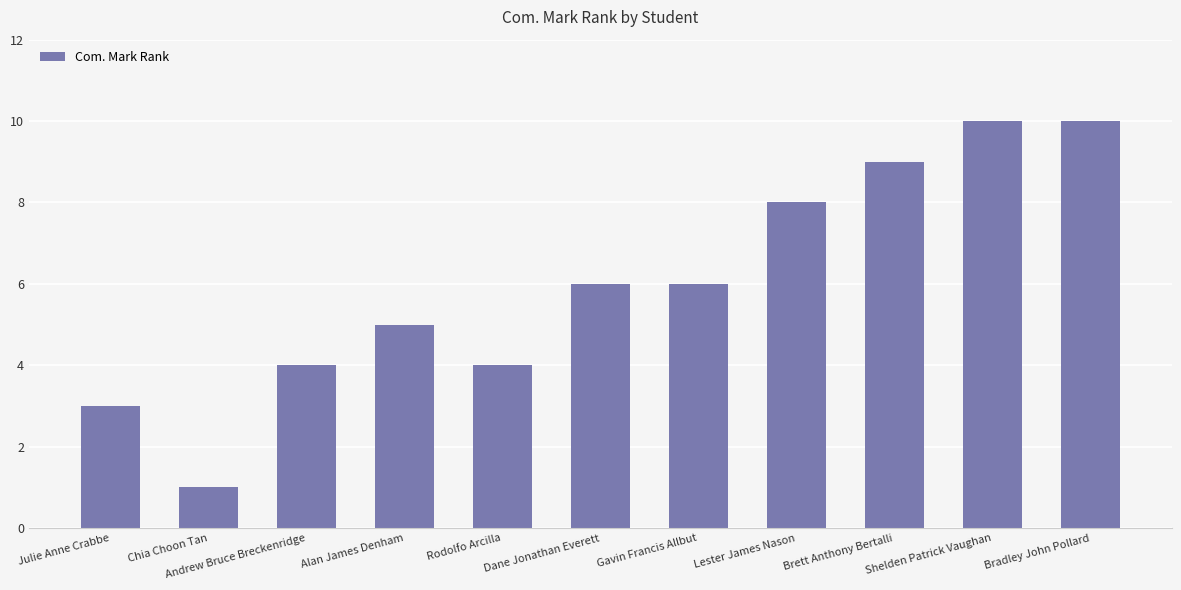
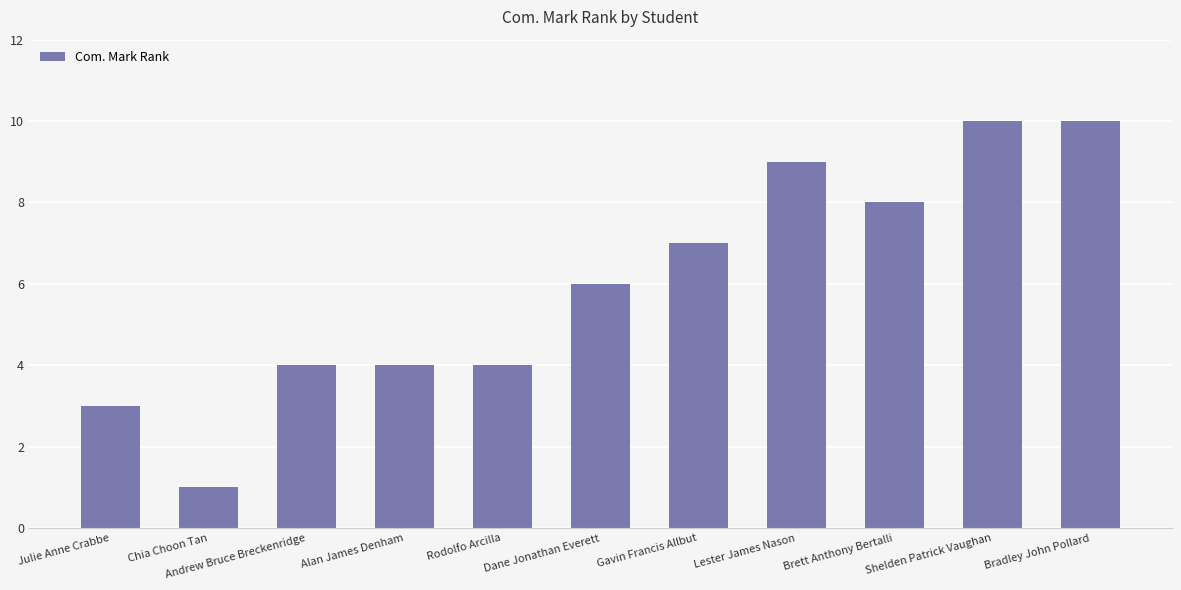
Alan James Denham: 5 -> 4
Gavin Francis Allbut: 6 -> 7
Lester James Nason: 8 -> 9
Brett Anthony Bertalli: 9 -> 8
